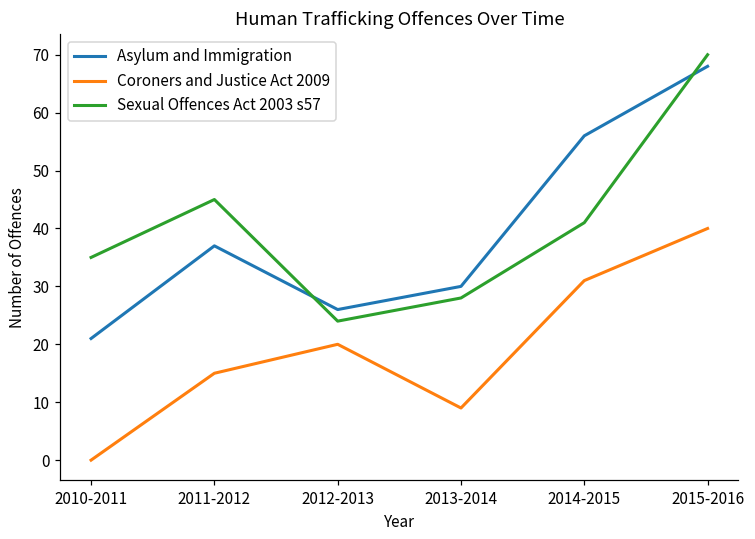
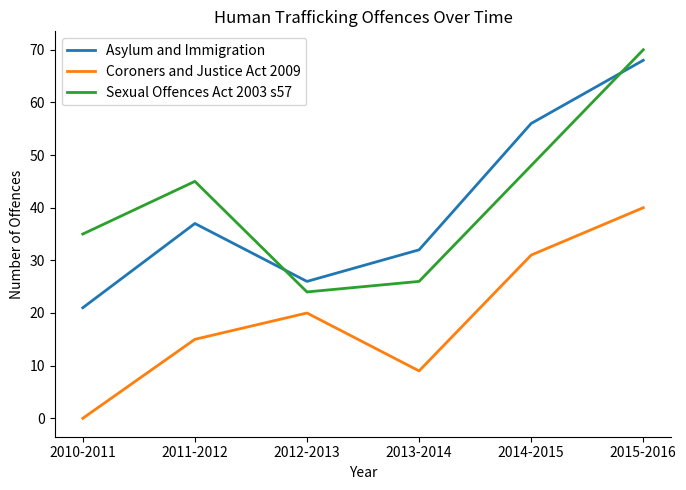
Asylum and Immigration, 2013-2014: 30 -> 32
Sexual Offences Act 2003 s57, 2013-2014: 28 -> 26
Sexual Offences Act 2003 s57, 2014-2015: 41 -> 48
